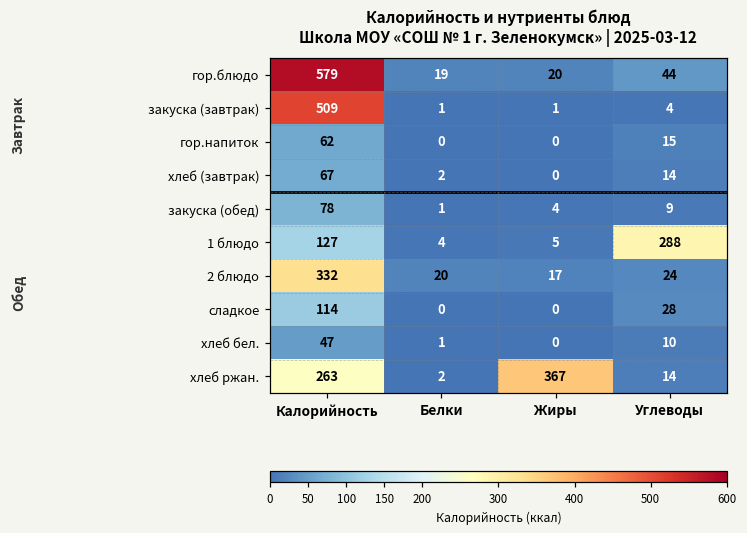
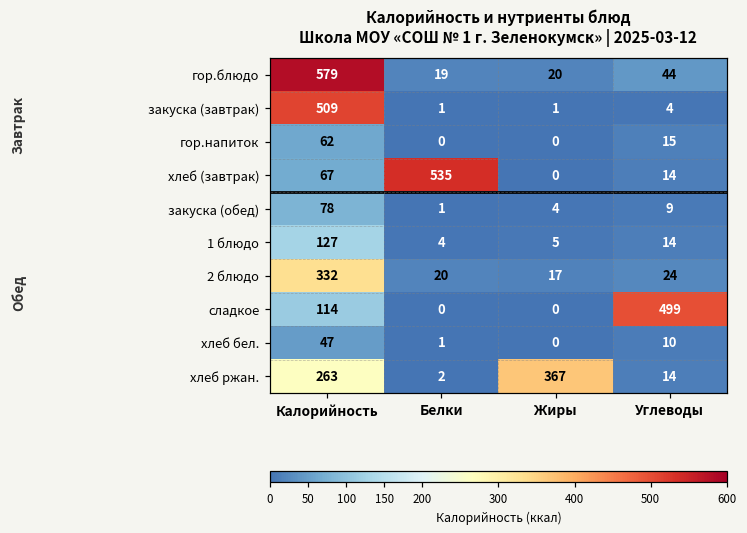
хлеб (завтрак), Белки: 2 -> 535
1 блюдо, Углеводы: 288 -> 14
сладкое, Углеводы: 28 -> 499
